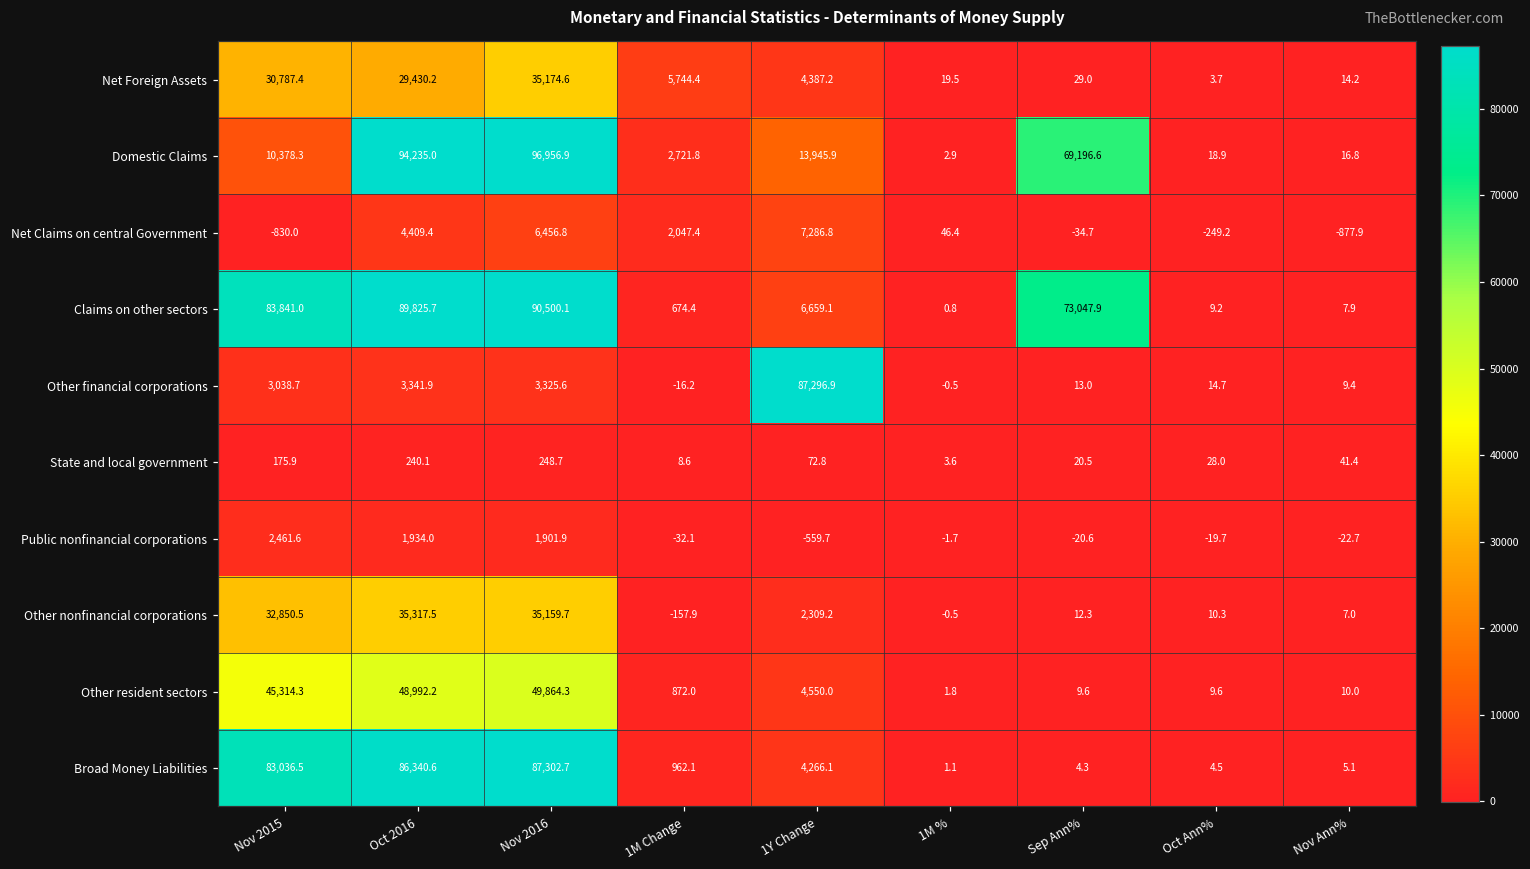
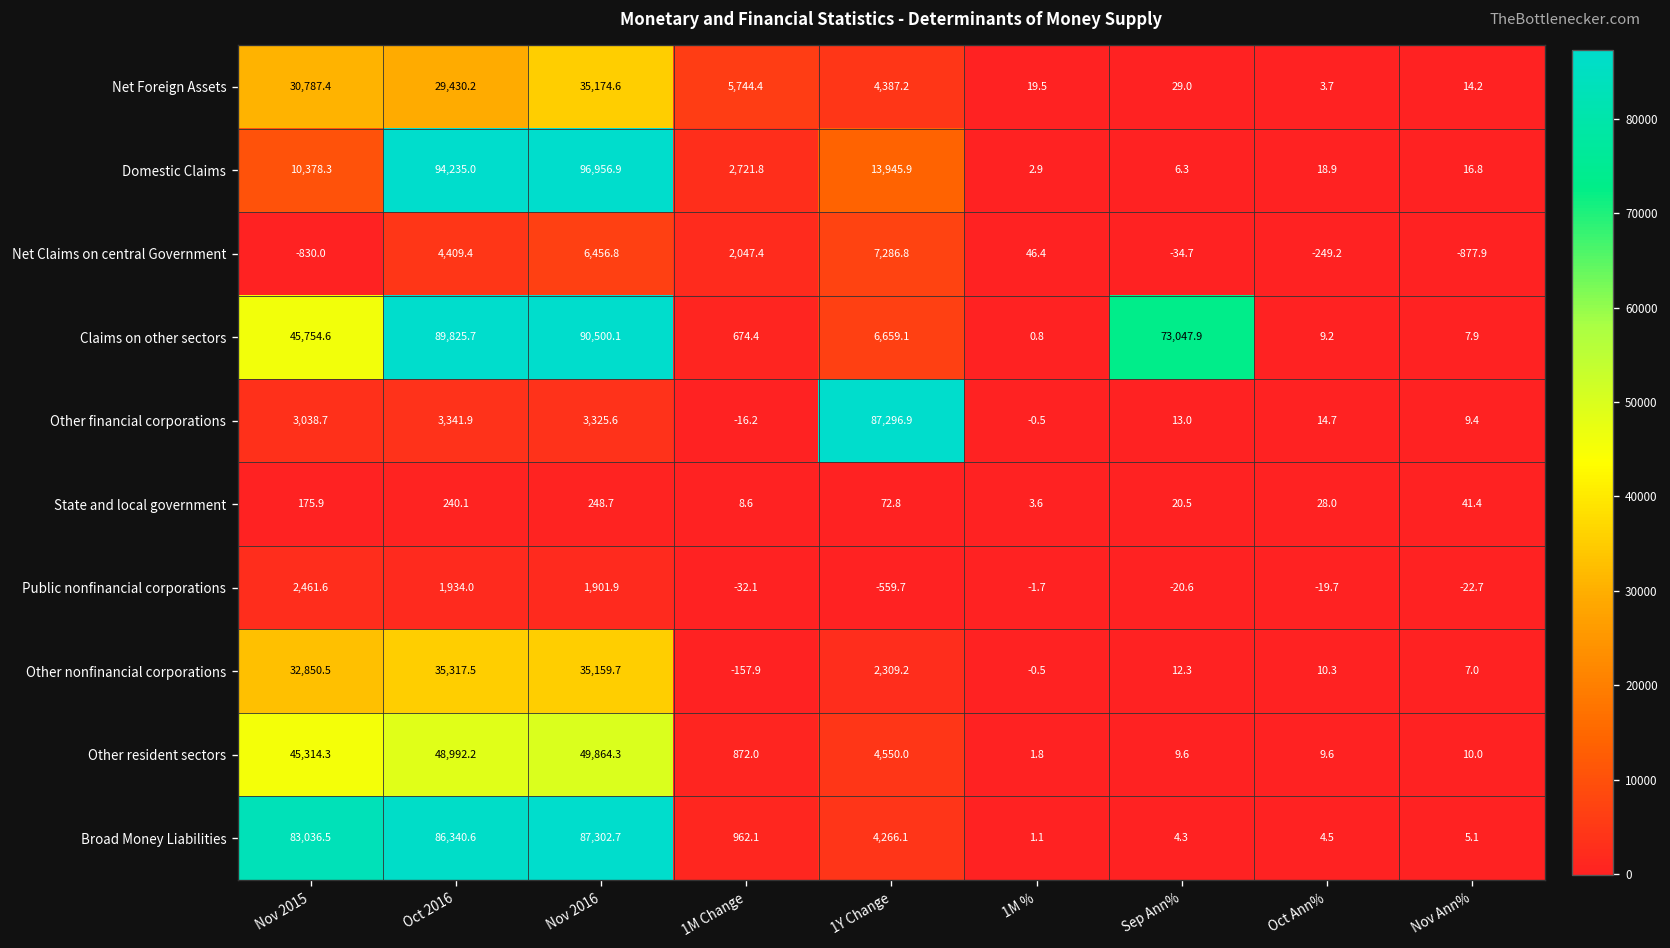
Domestic Claims, Sep Ann%: 69,196.6 -> 6.3
Claims on other sectors, Nov 2015: 83,841.0 -> 45,754.6
